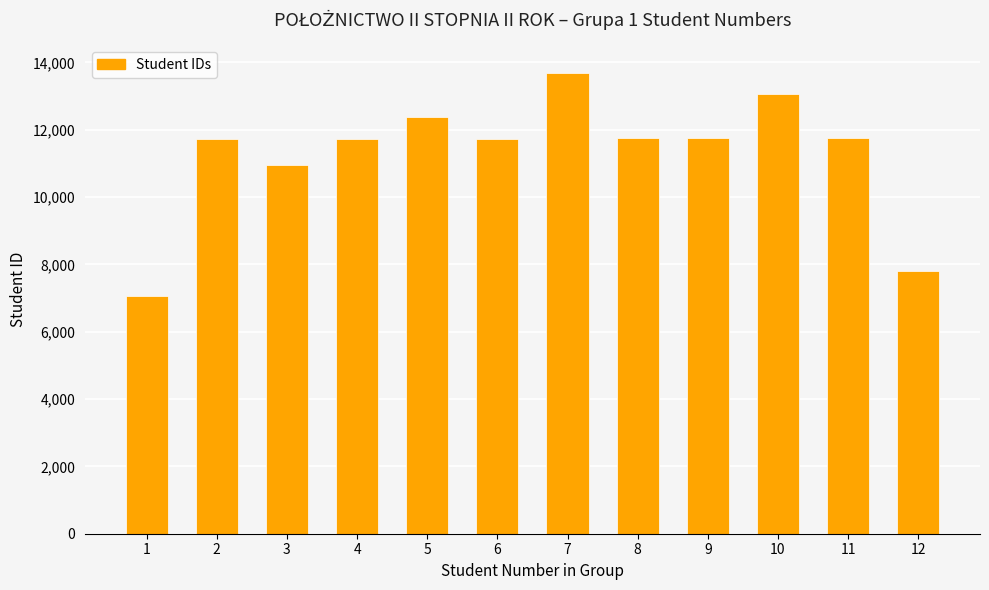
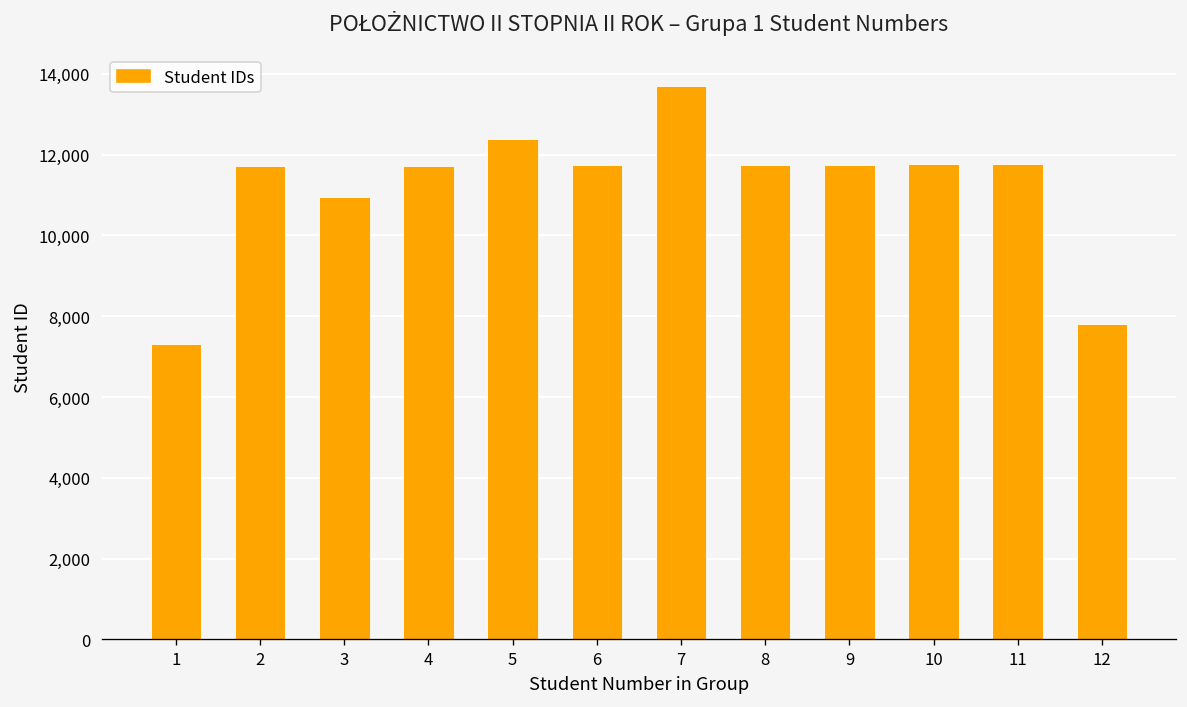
1: 7,100 -> 7,300
10: 13,100 -> 11,800
